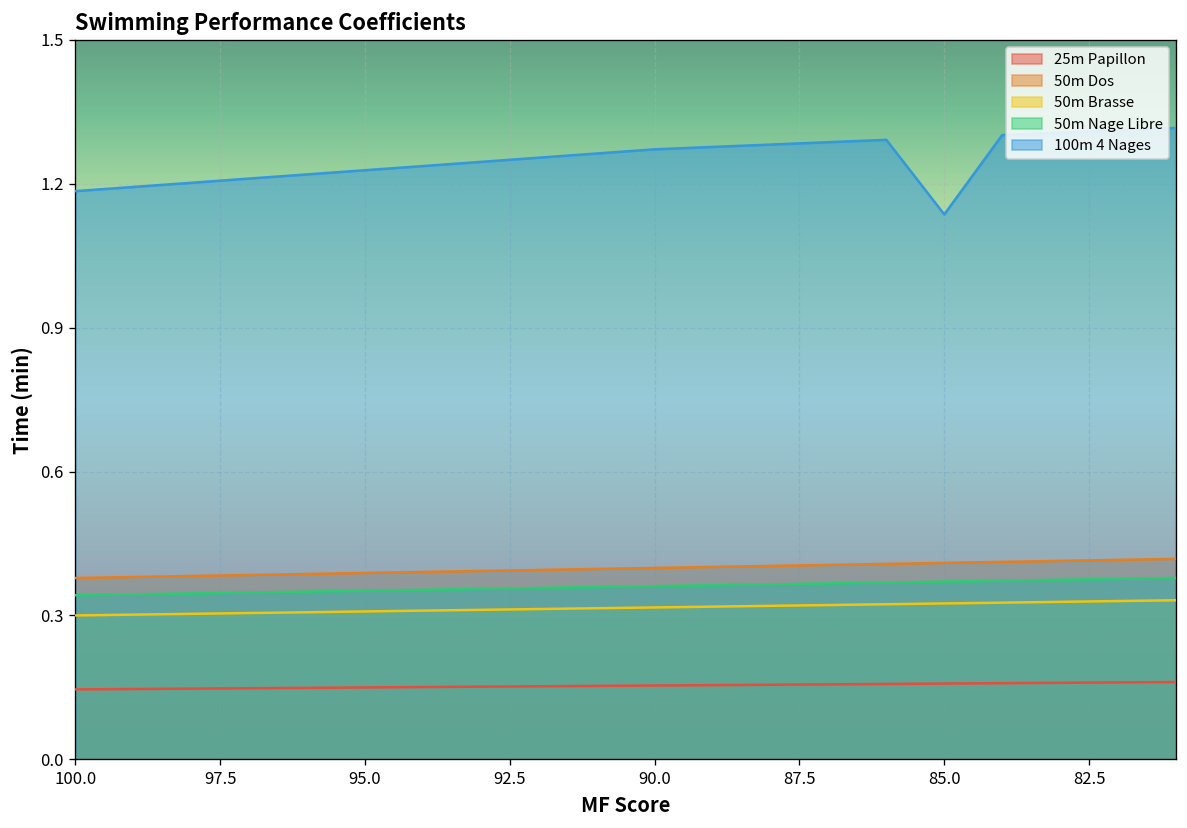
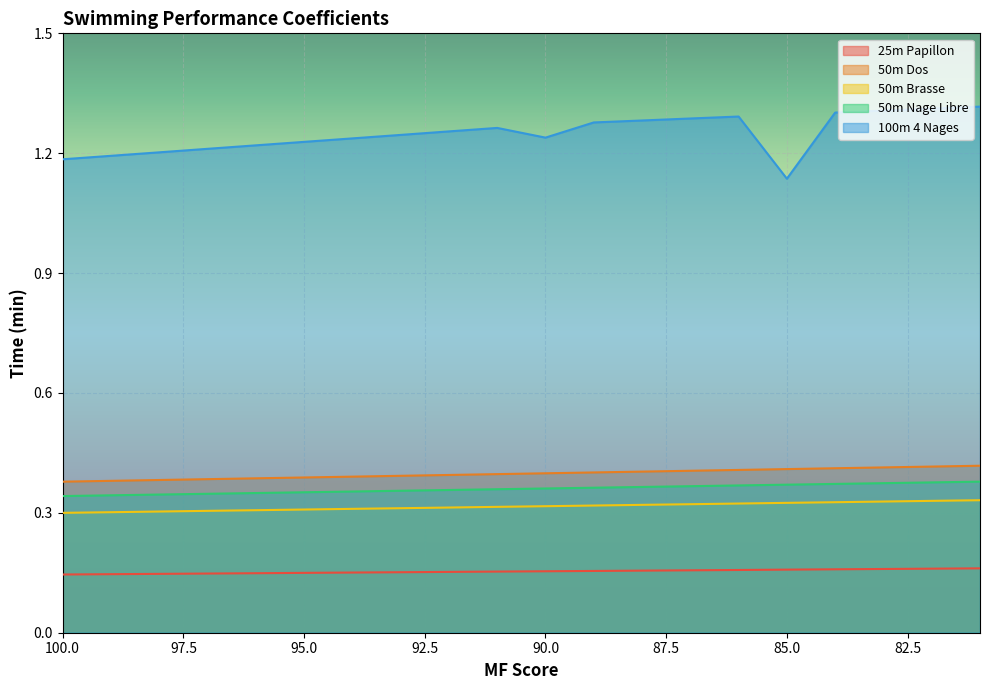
100m 4 Nages, 90.0: 1.27 -> 1.24
